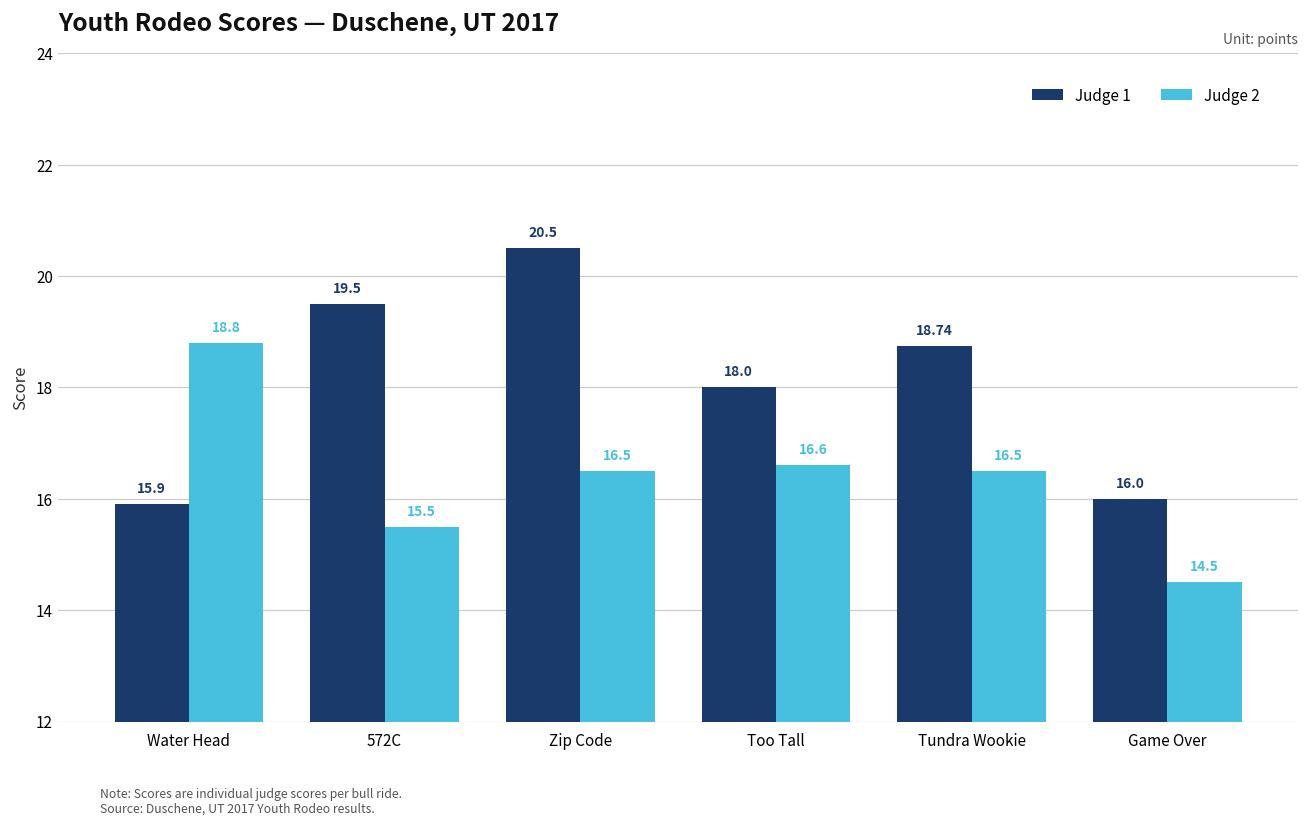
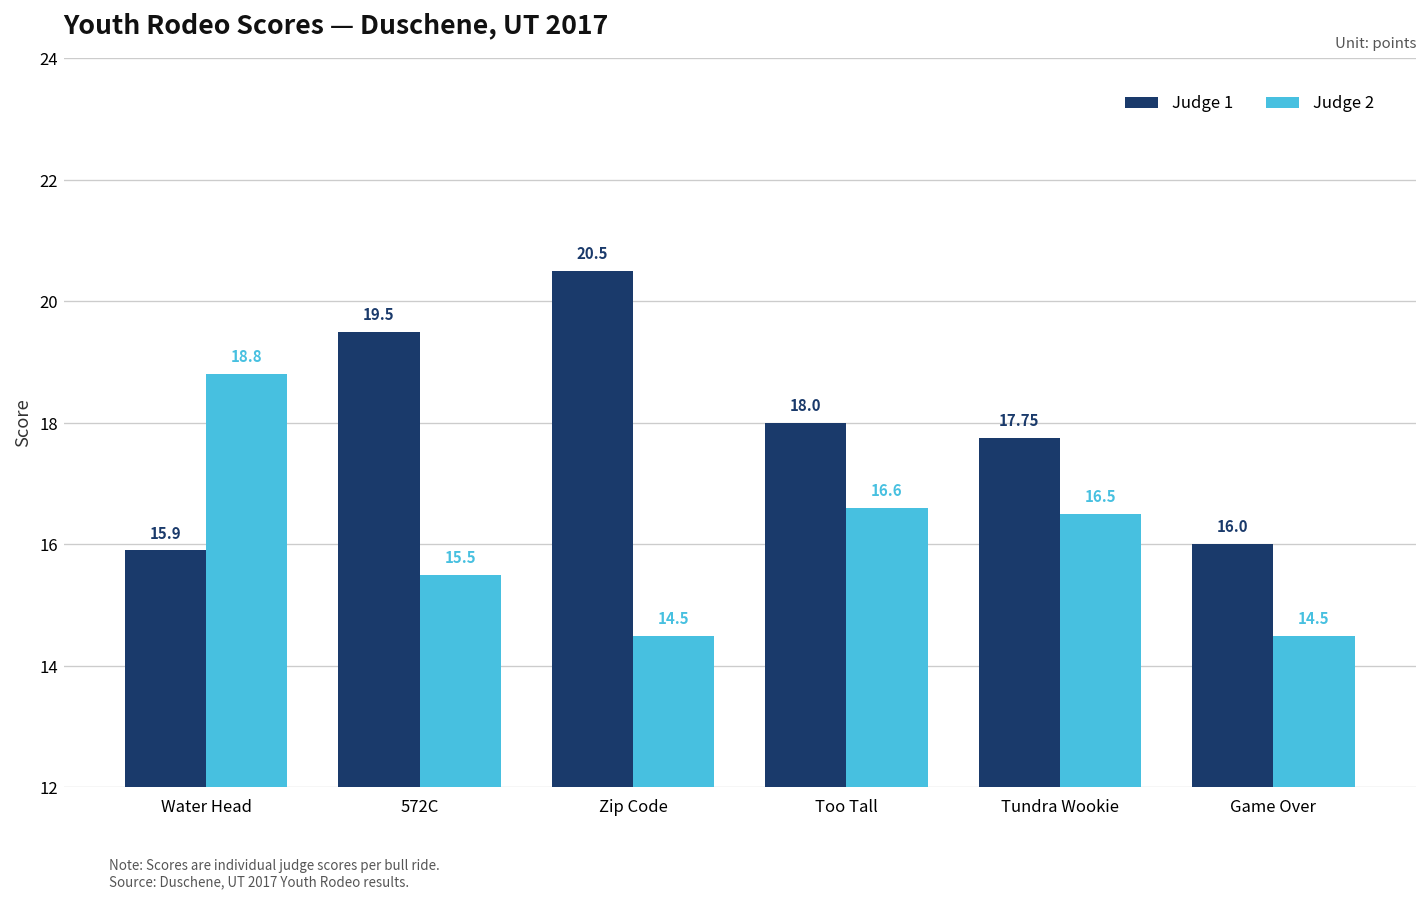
Judge 2, Zip Code: 16.5 -> 14.5
Judge 1, Tundra Wookie: 18.74 -> 17.75
